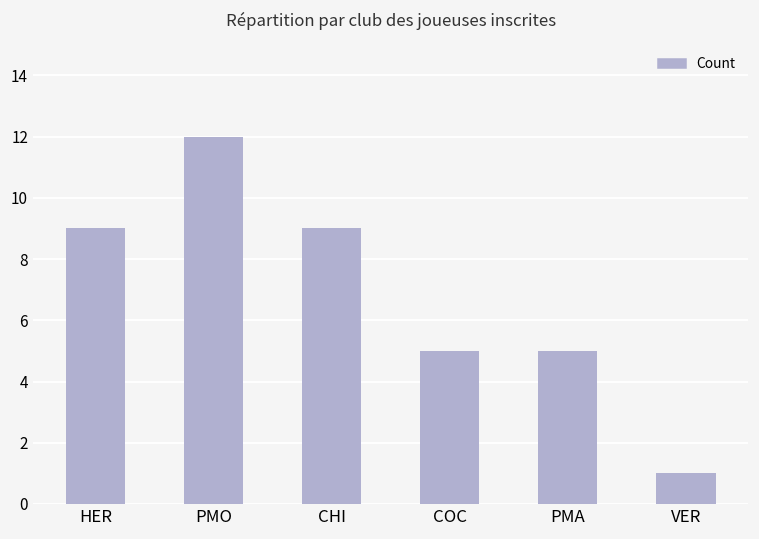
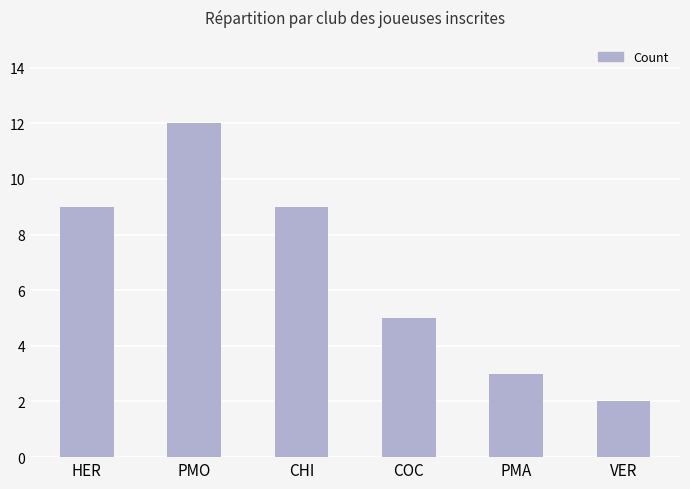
PMA: 5 -> 3
VER: 1 -> 2
